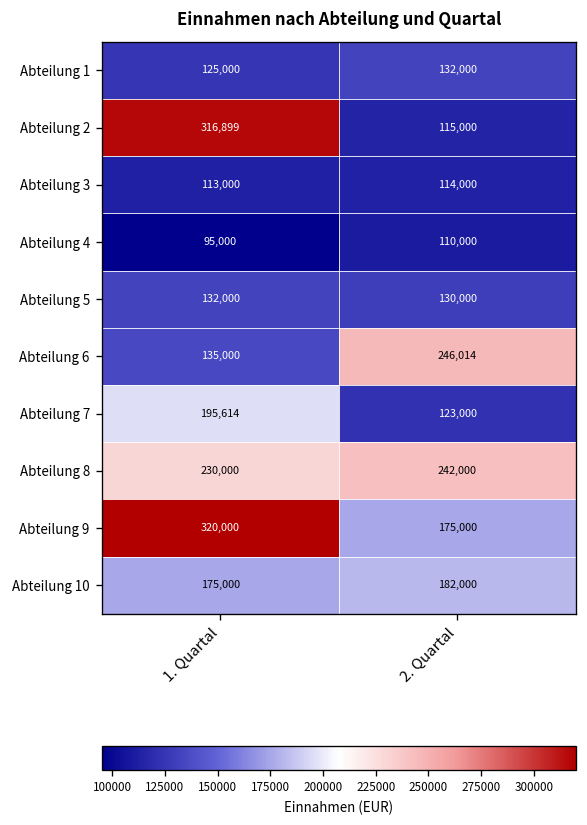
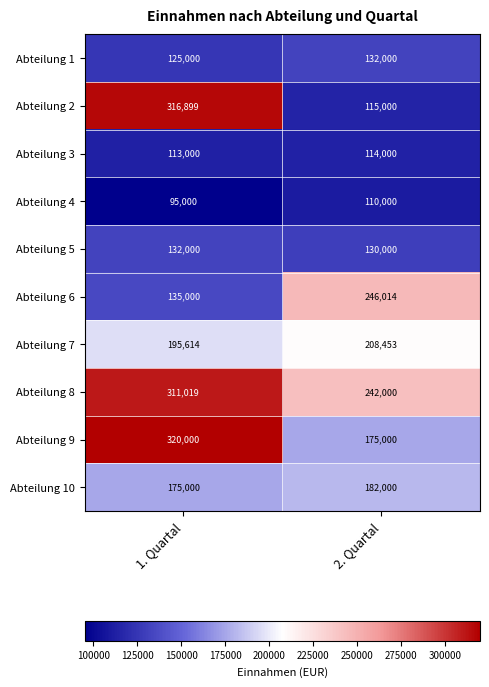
Abteilung 7, 2. Quartal: 123,000 -> 208,453
Abteilung 8, 1. Quartal: 230,000 -> 311,019
